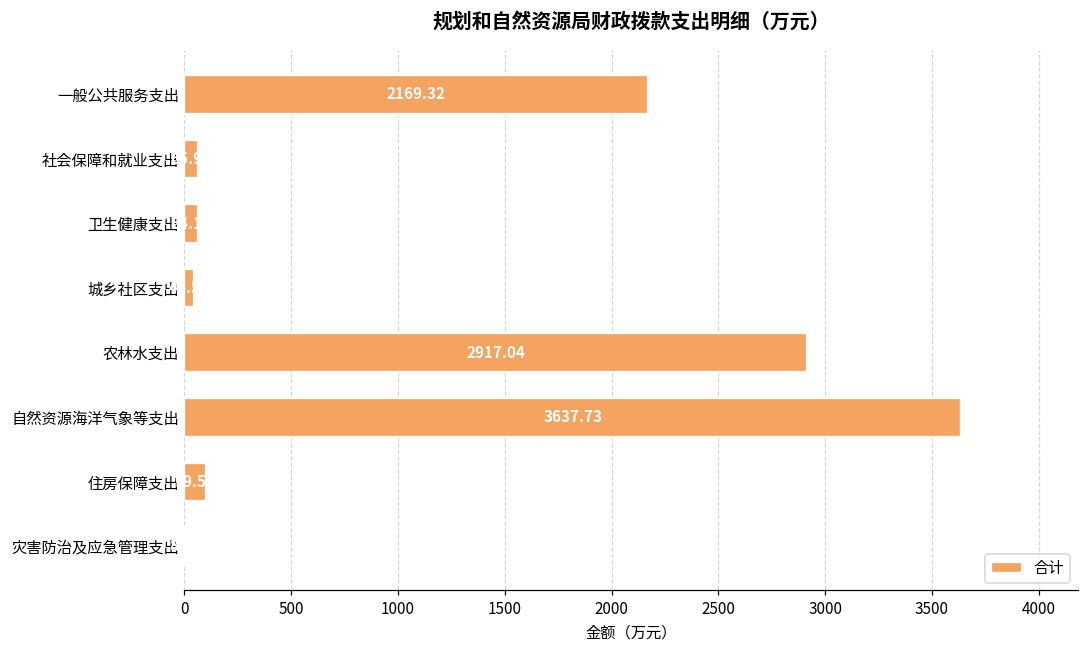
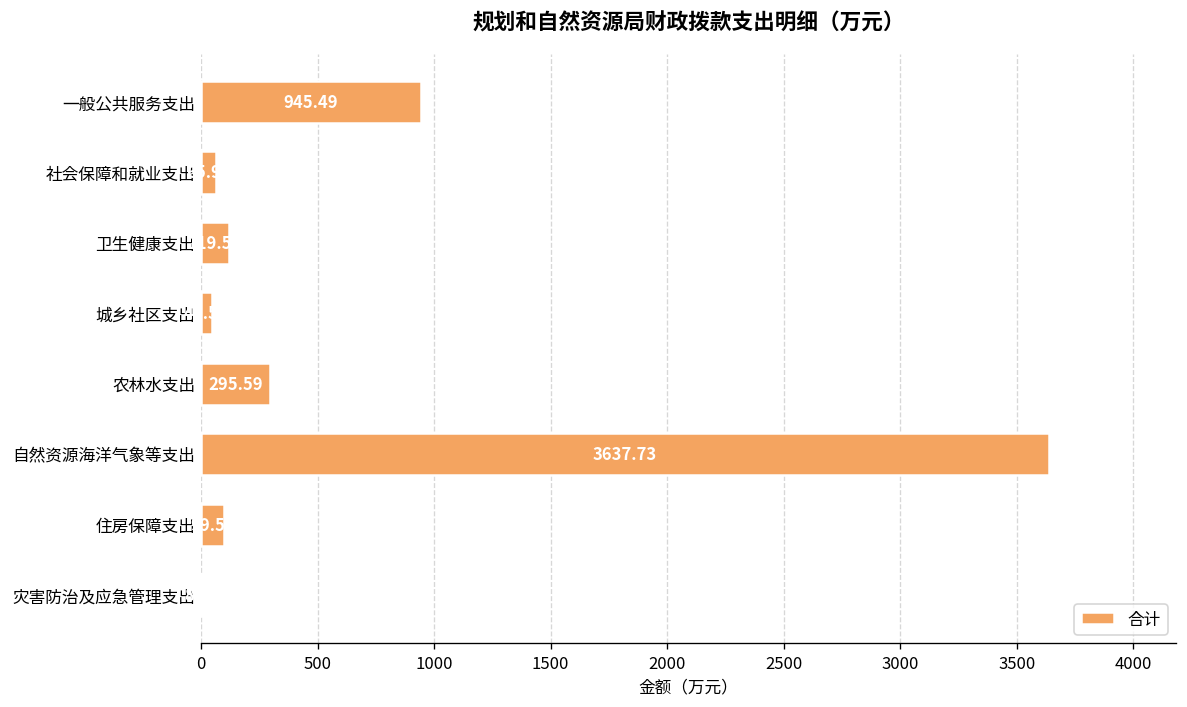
一般公共服务支出: 2169.32 -> 945.49
卫生健康支出: 60 -> 120
农林水支出: 2917.04 -> 295.59
